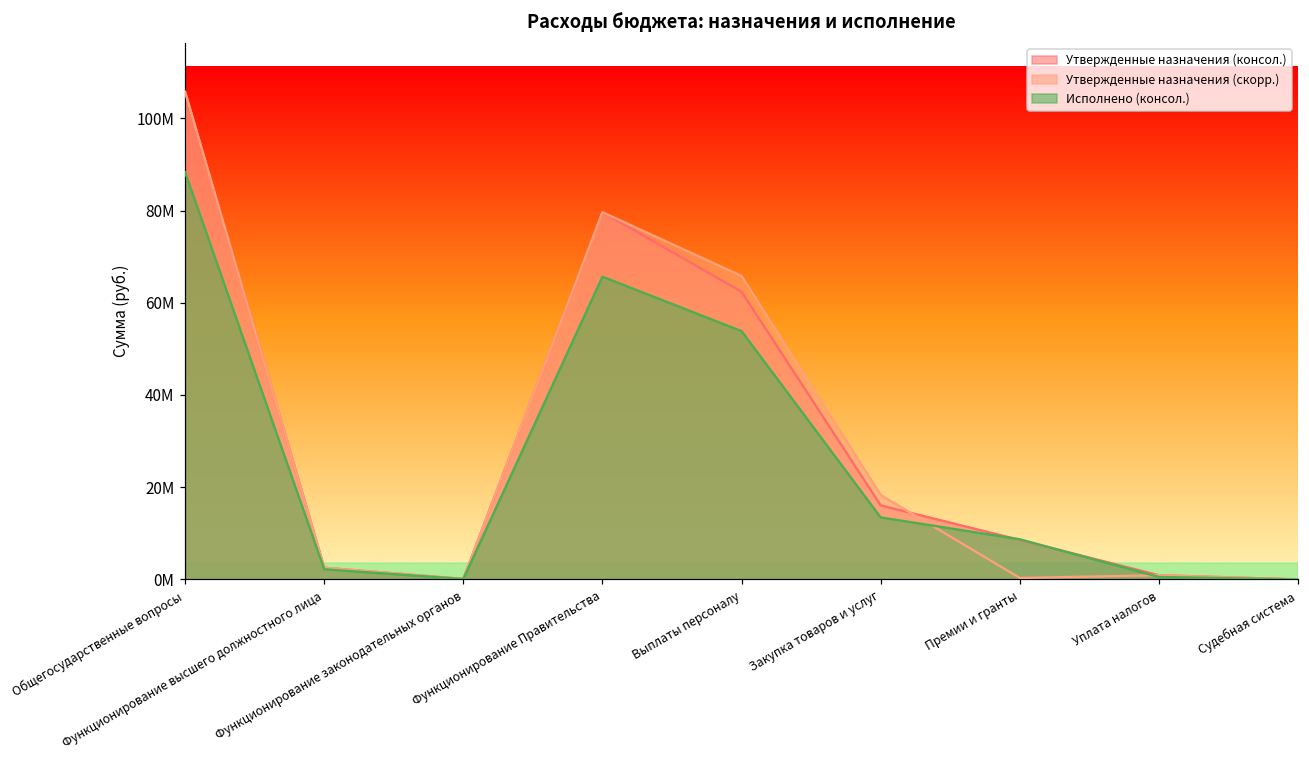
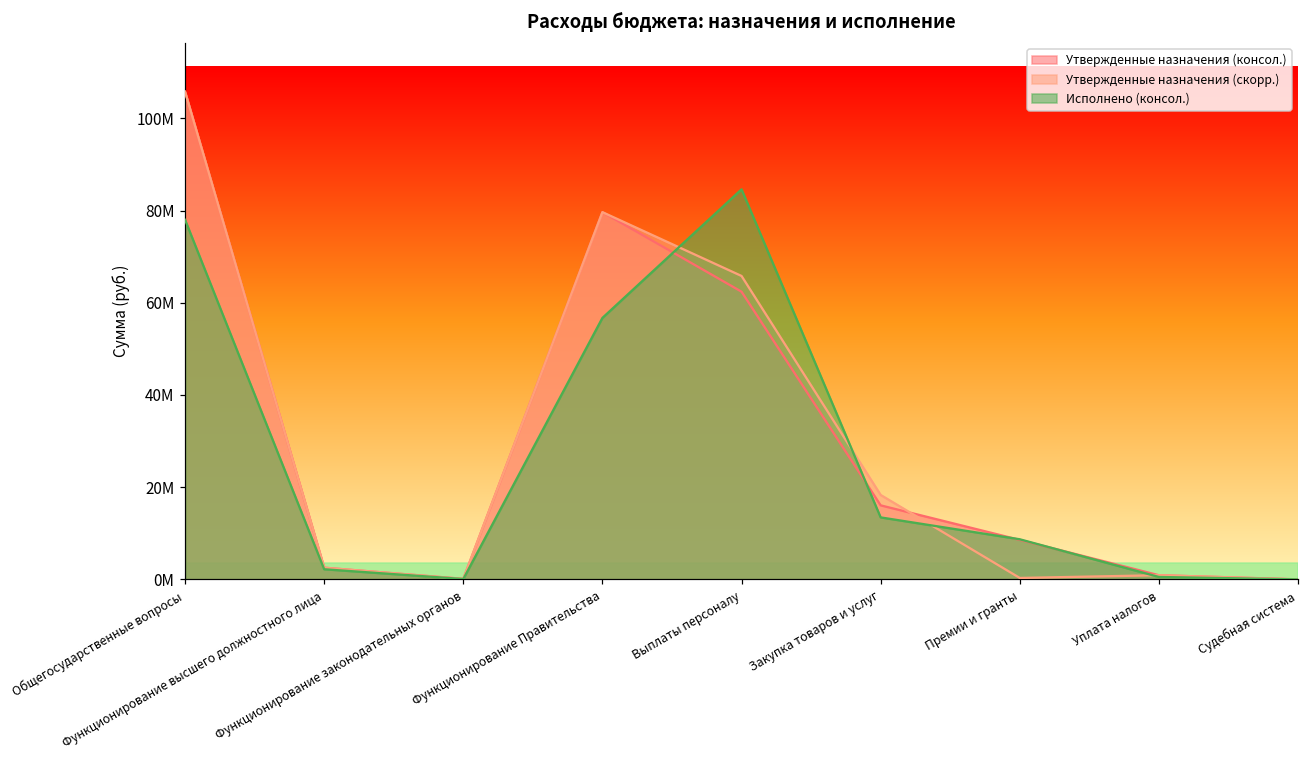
Исполнено (консол.), Общегосударственные вопросы: 88000000 -> 78000000
Исполнено (консол.), Функционирование Правительства: 66000000 -> 57000000
Исполнено (консол.), Выплаты персоналу: 54000000 -> 85000000
